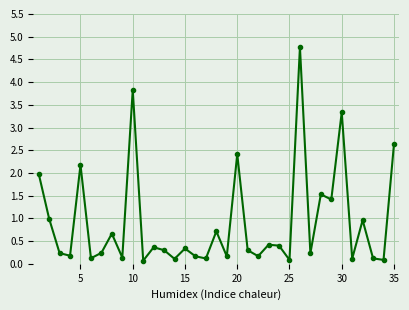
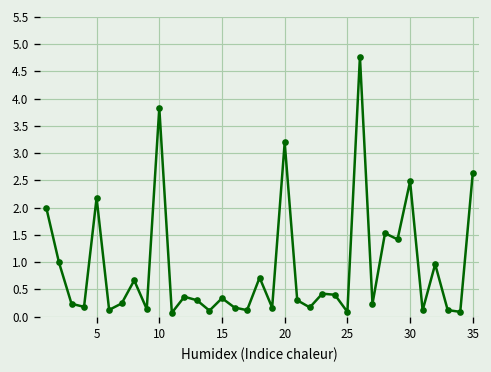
20: 2.4 -> 3.2
30: 3.3 -> 2.5
